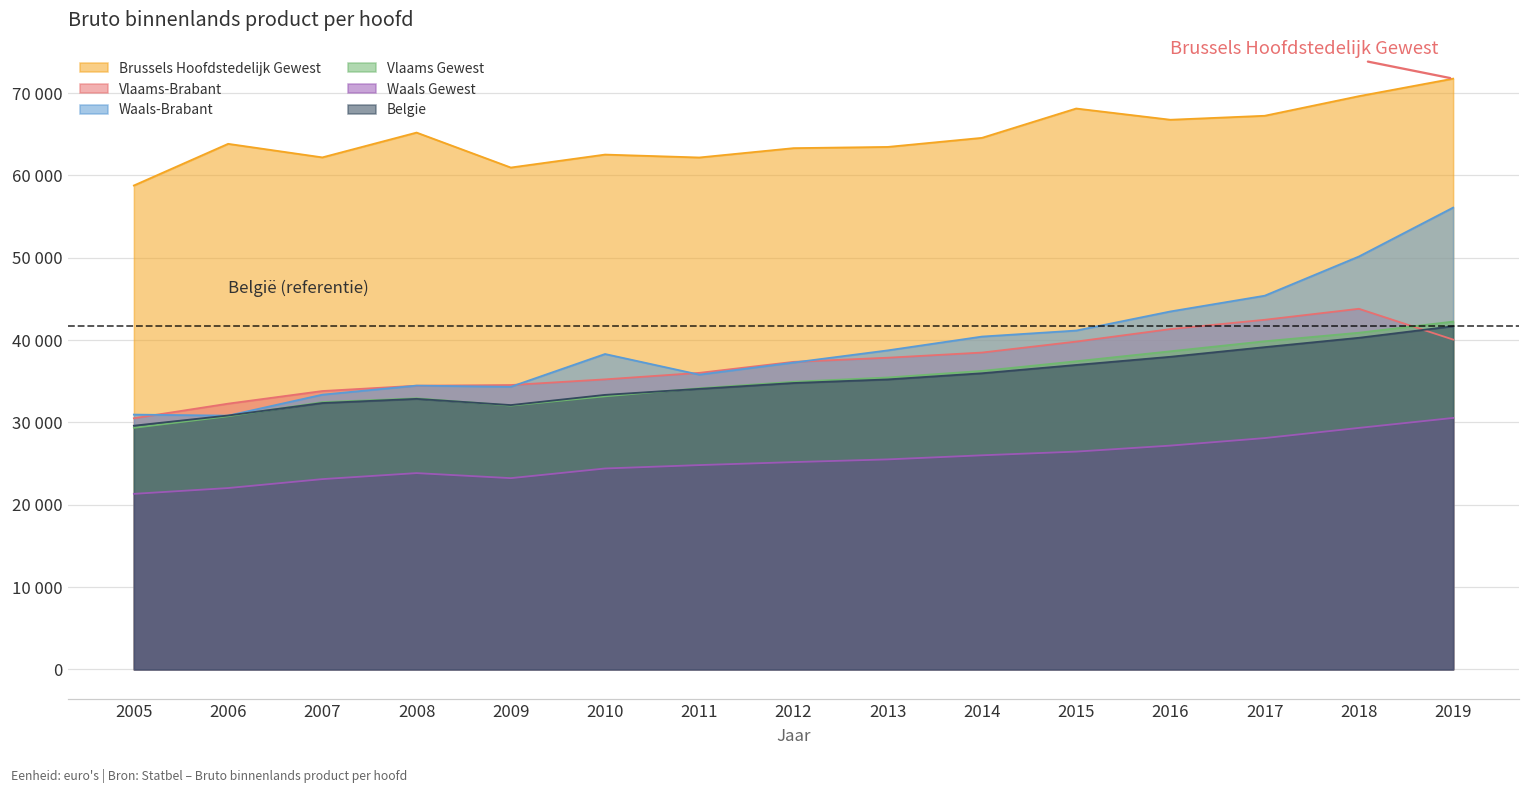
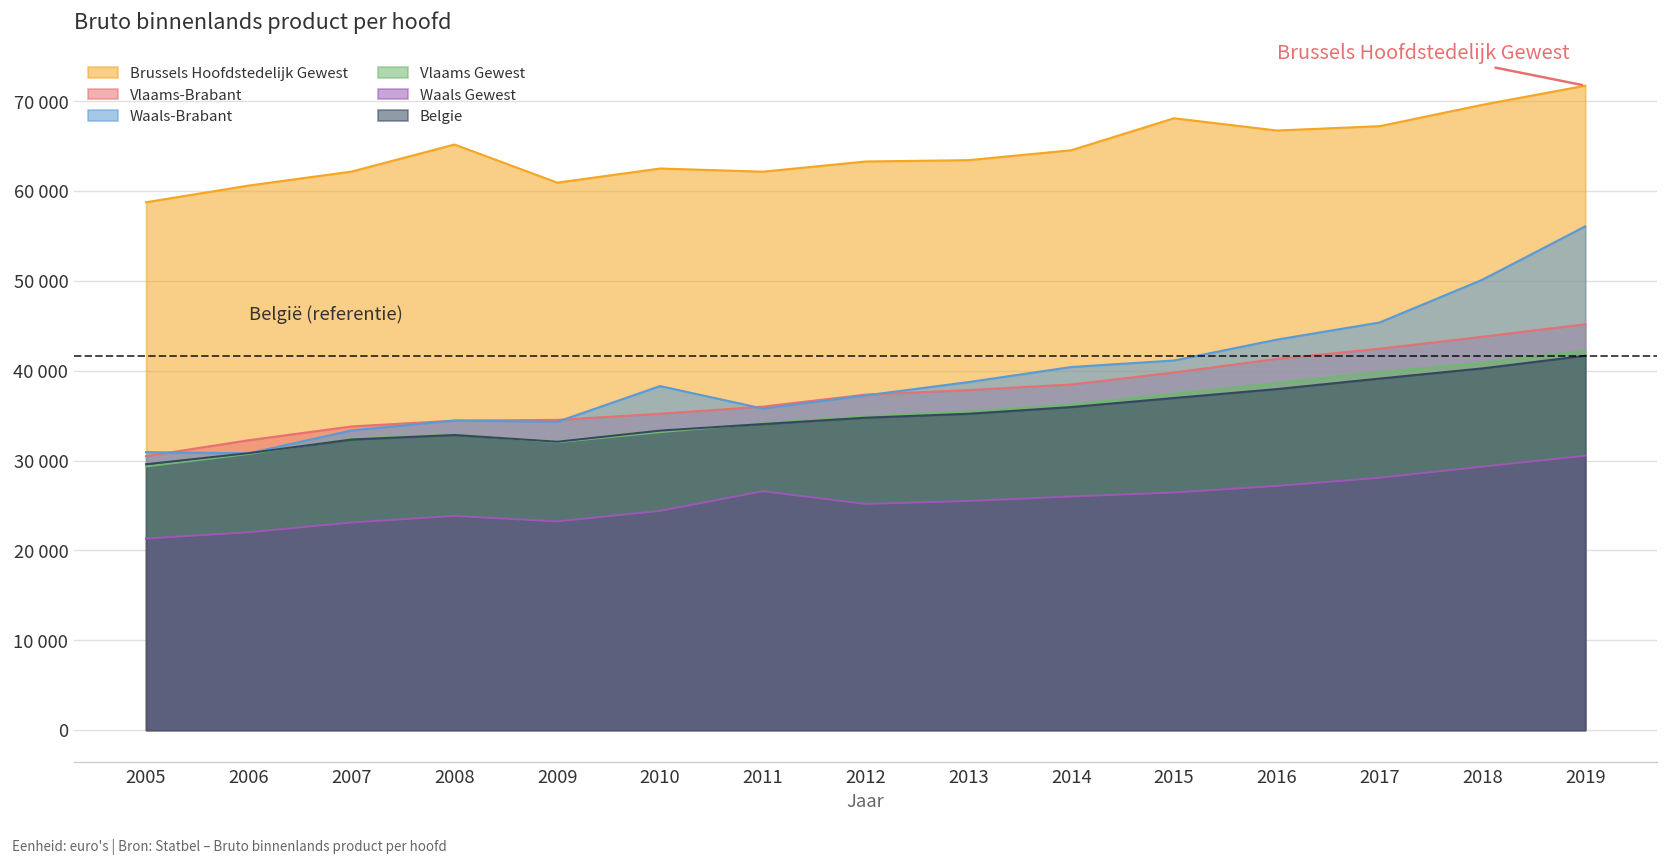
Brussels Hoofdstedelijk Gewest, 2006: 64000 -> 61000
Waals Gewest, 2011: 25000 -> 27000
Vlaams-Brabant, 2019: 40000 -> 45000
